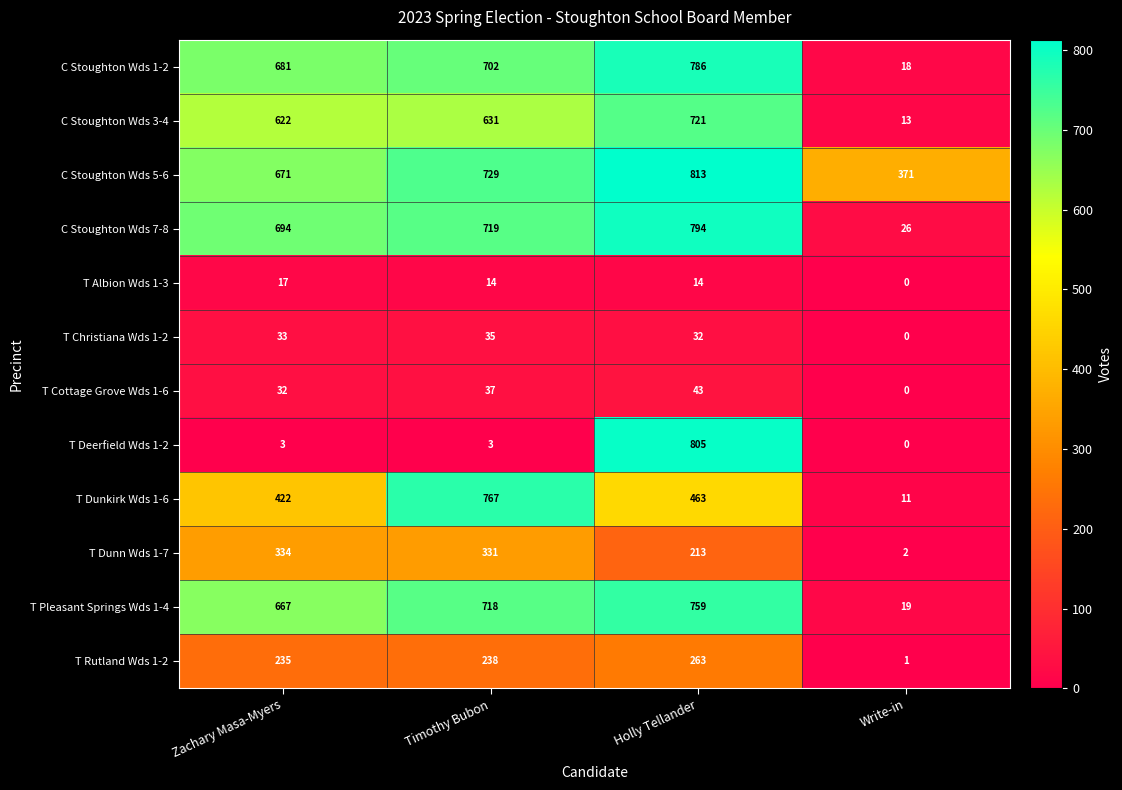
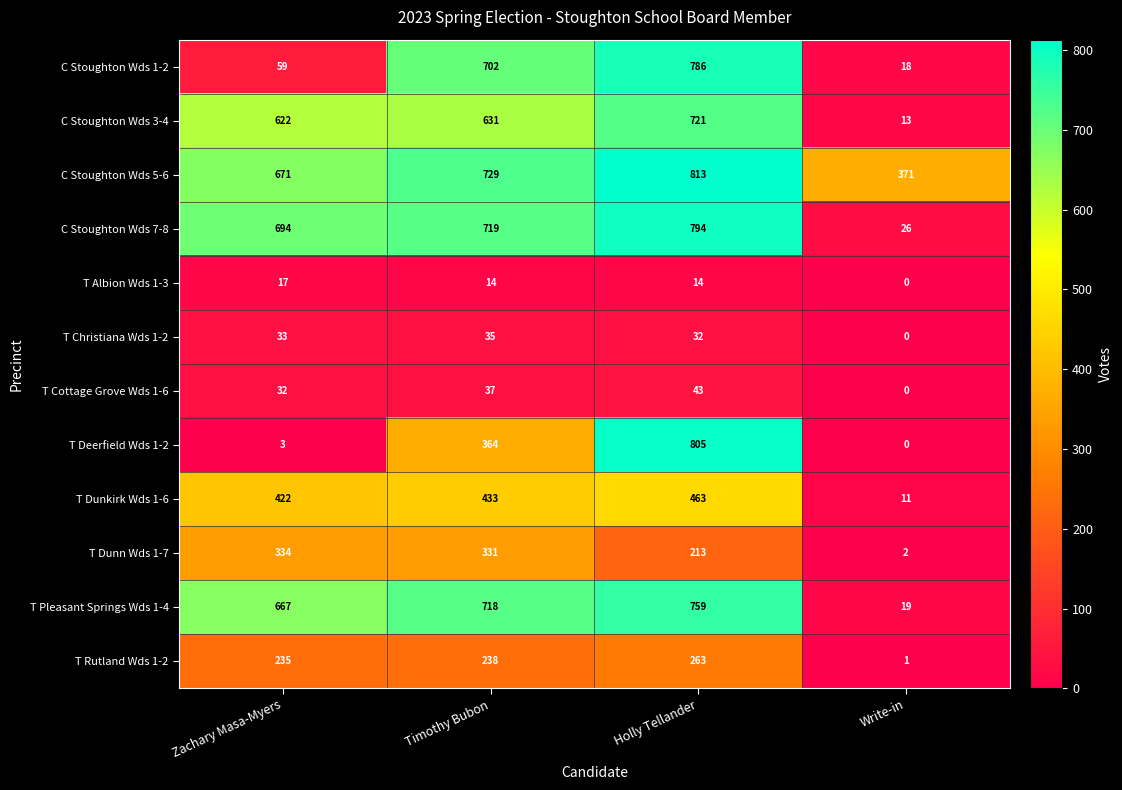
C Stoughton Wds 1-2, Zachary Masa-Myers: 681 -> 59
T Deerfield Wds 1-2, Timothy Bubon: 3 -> 364
T Dunkirk Wds 1-6, Timothy Bubon: 767 -> 433
